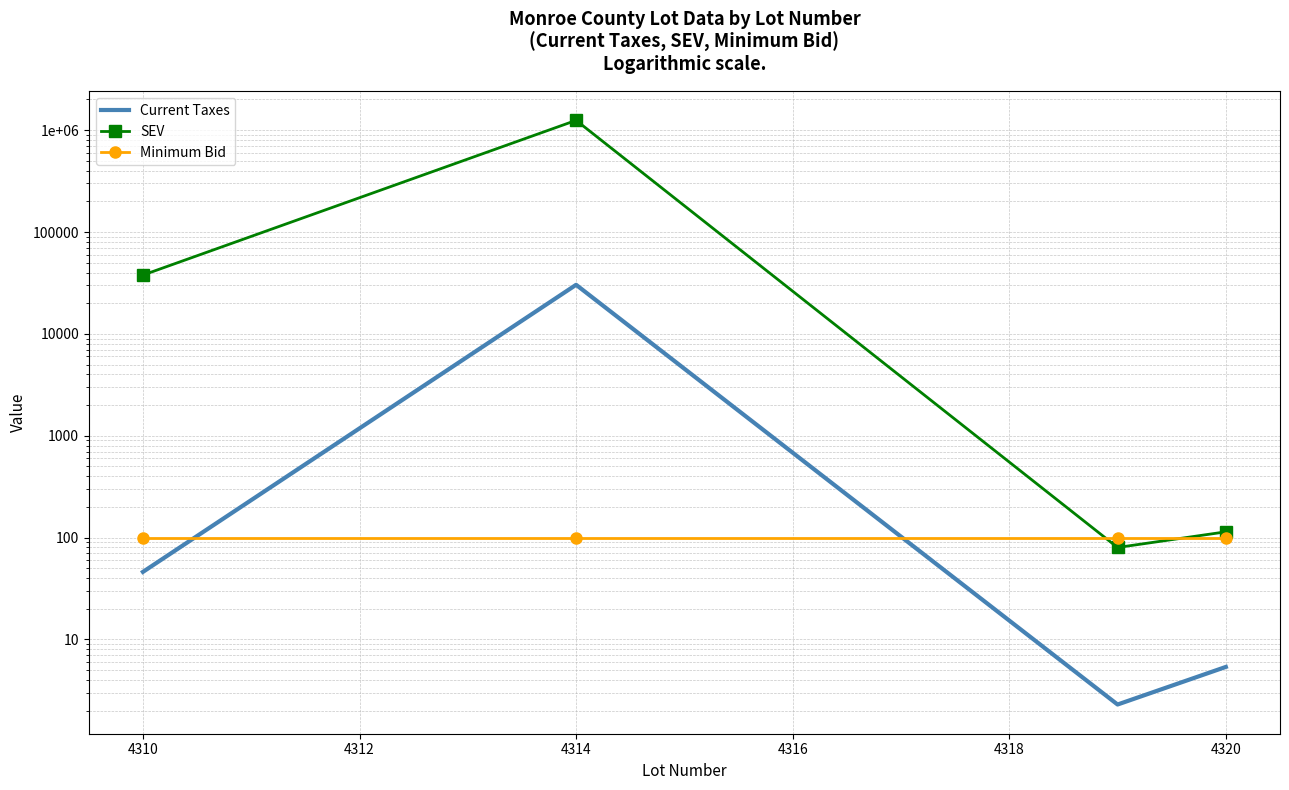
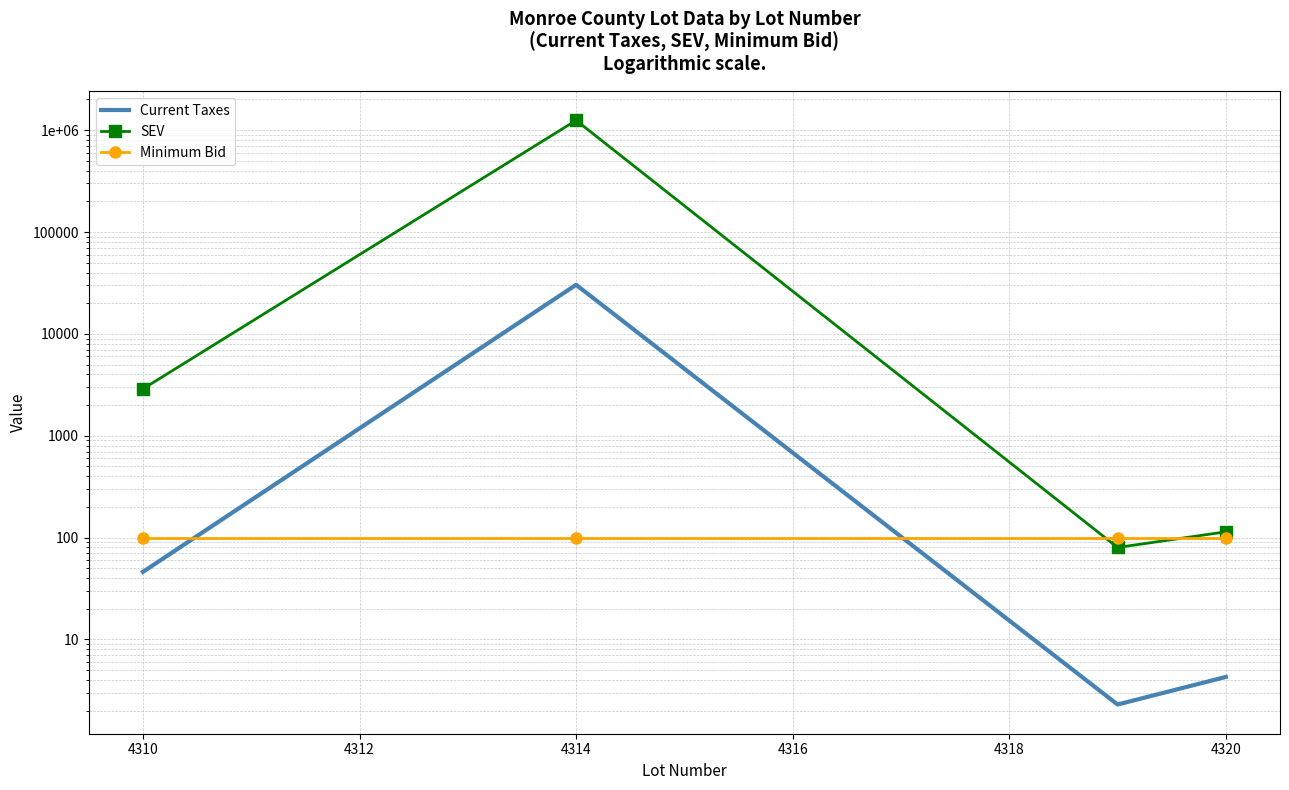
SEV, 4310: 38000 -> 2900
Current Taxes, 4320: 5 -> 4.3
